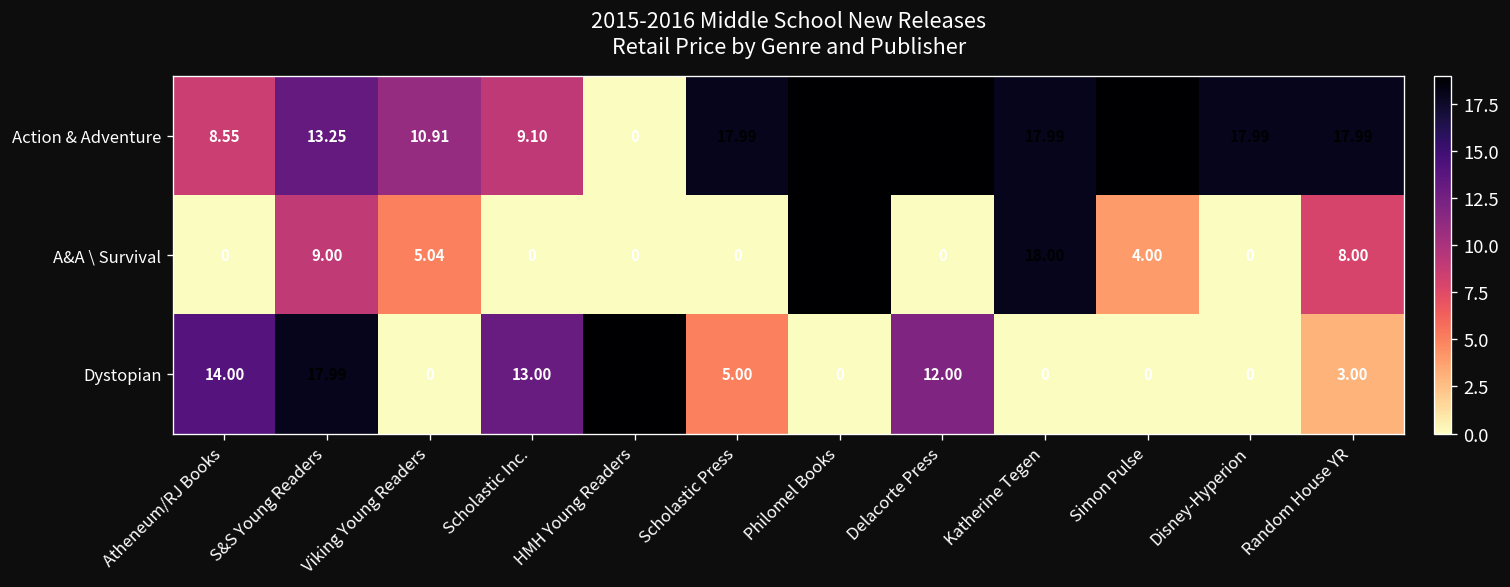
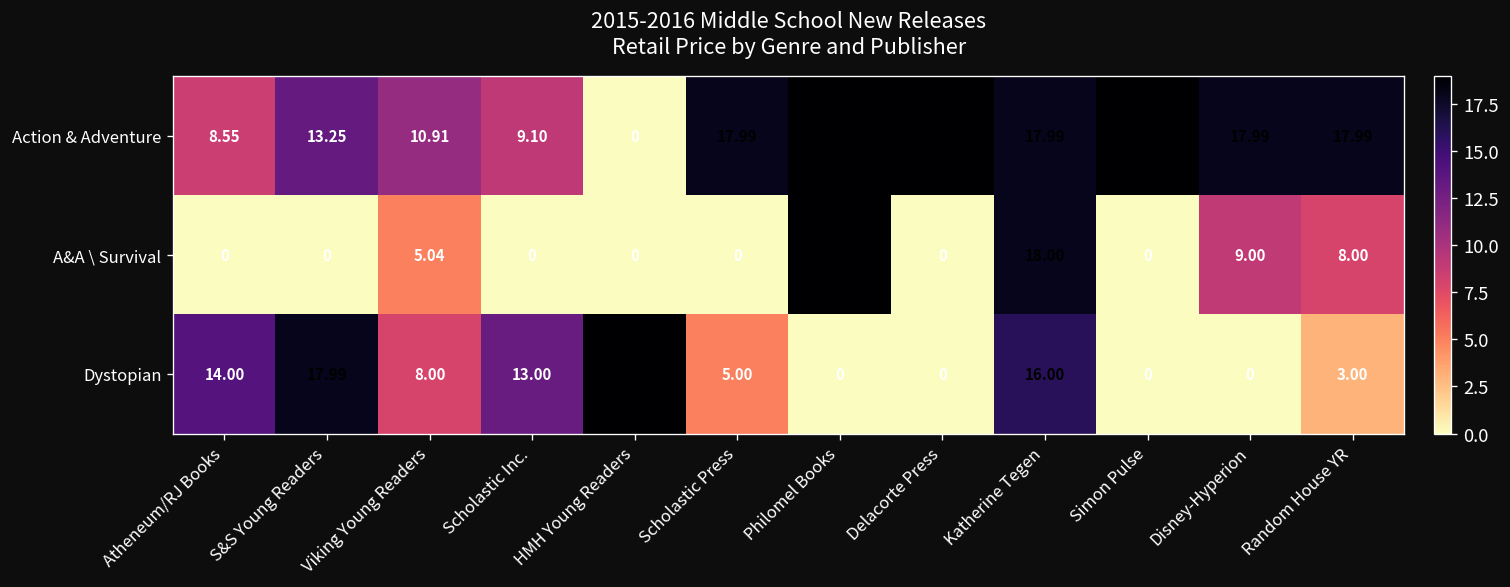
A&A \ Survival, S&S Young Readers: 9.00 -> 0
A&A \ Survival, Simon Pulse: 4.00 -> 0
A&A \ Survival, Disney-Hyperion: 0 -> 9.00
Dystopian, Viking Young Readers: 0 -> 8.00
Dystopian, Delacorte Press: 12.00 -> 0
Dystopian, Katherine Tegen: 0 -> 16.00
